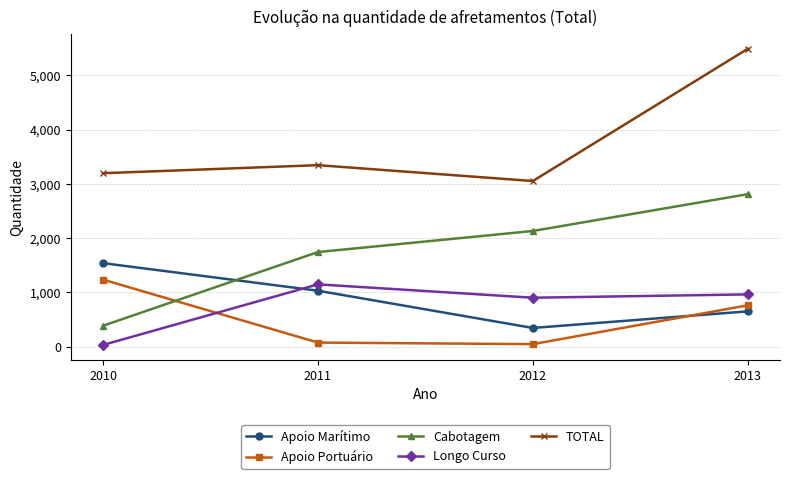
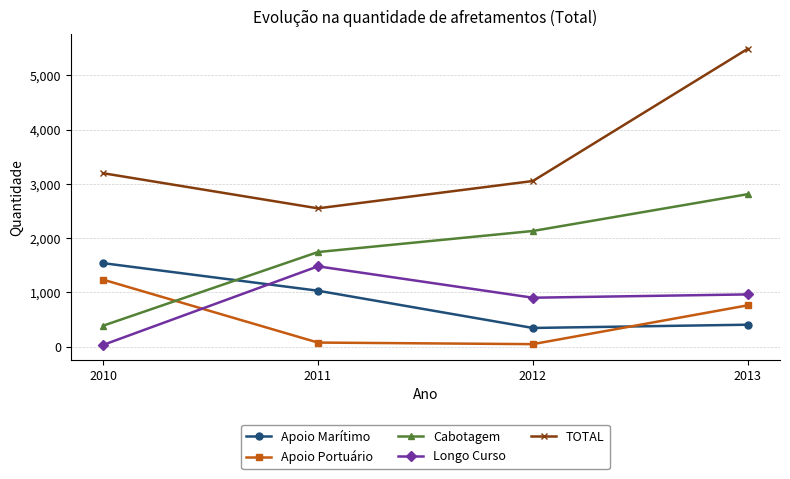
Longo Curso, 2011: 1,100 -> 1,500
TOTAL, 2011: 3,300 -> 2,500
Apoio Marítimo, 2013: 700 -> 400
